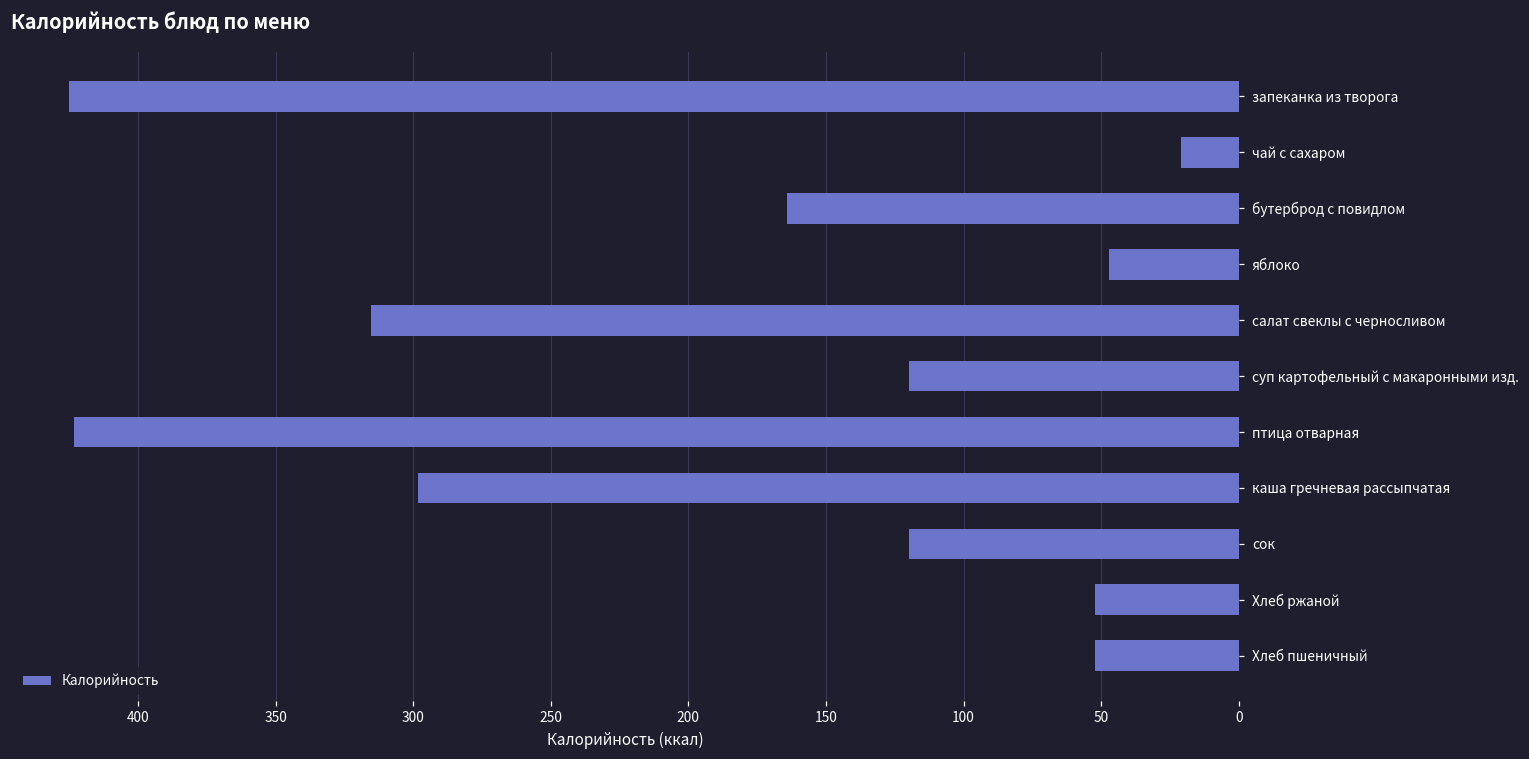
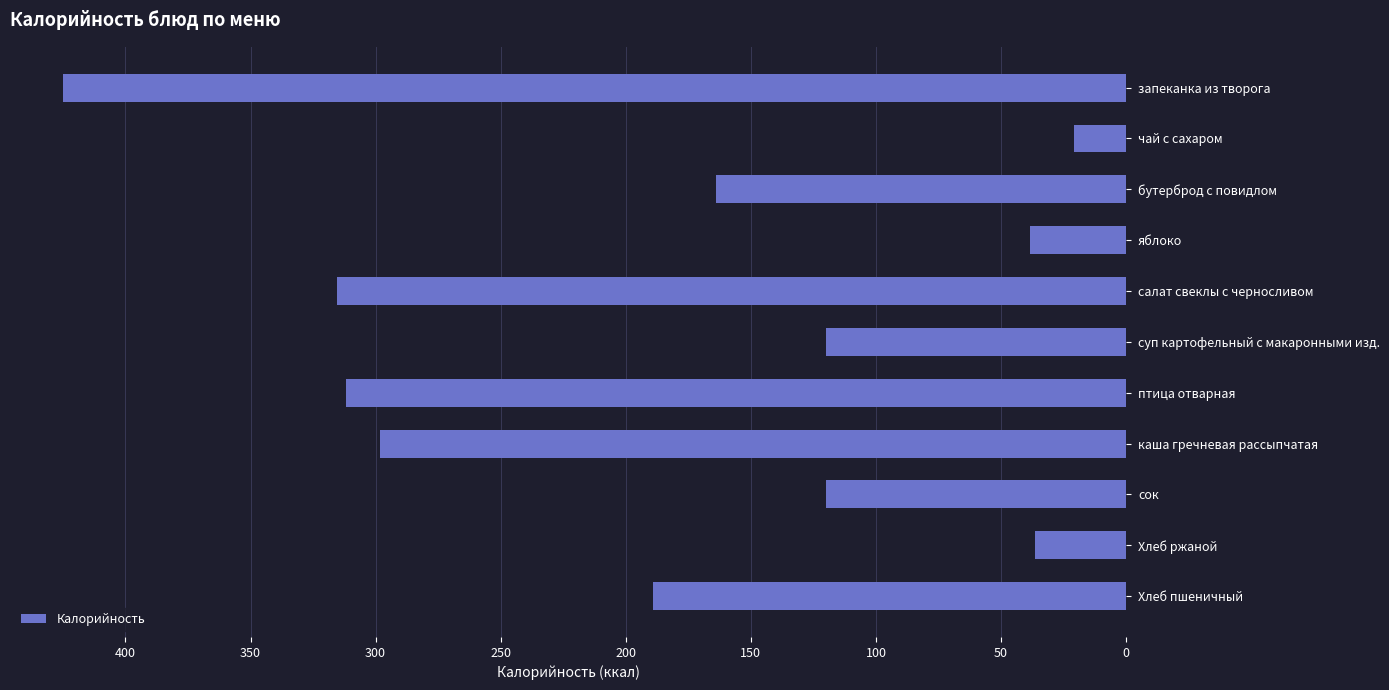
яблоко: 47 -> 38
птица отварная: 423 -> 312
Хлеб ржаной: 52 -> 37
Хлеб пшеничный: 52 -> 189
